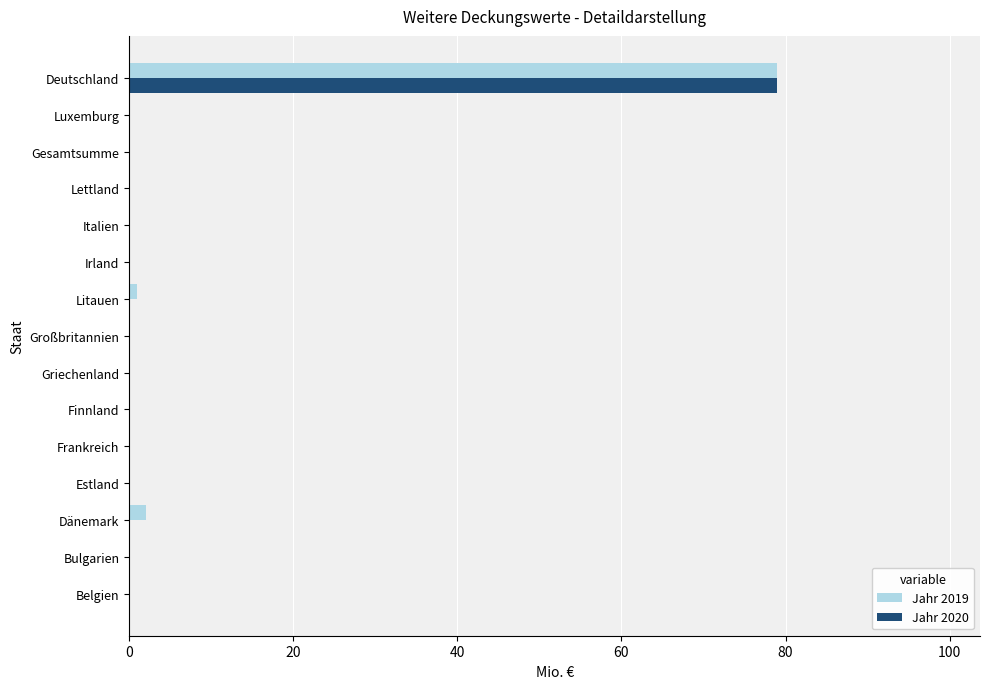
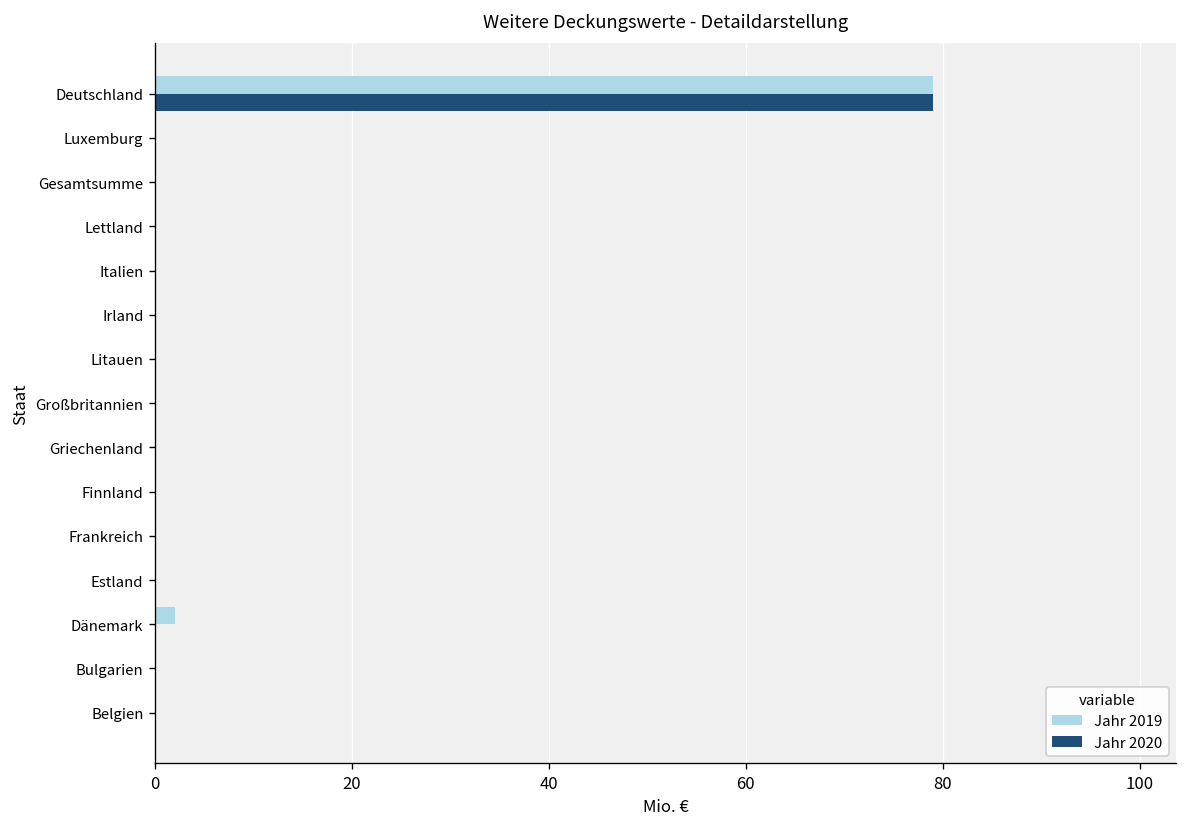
Jahr 2019, Litauen: 1 -> 0
